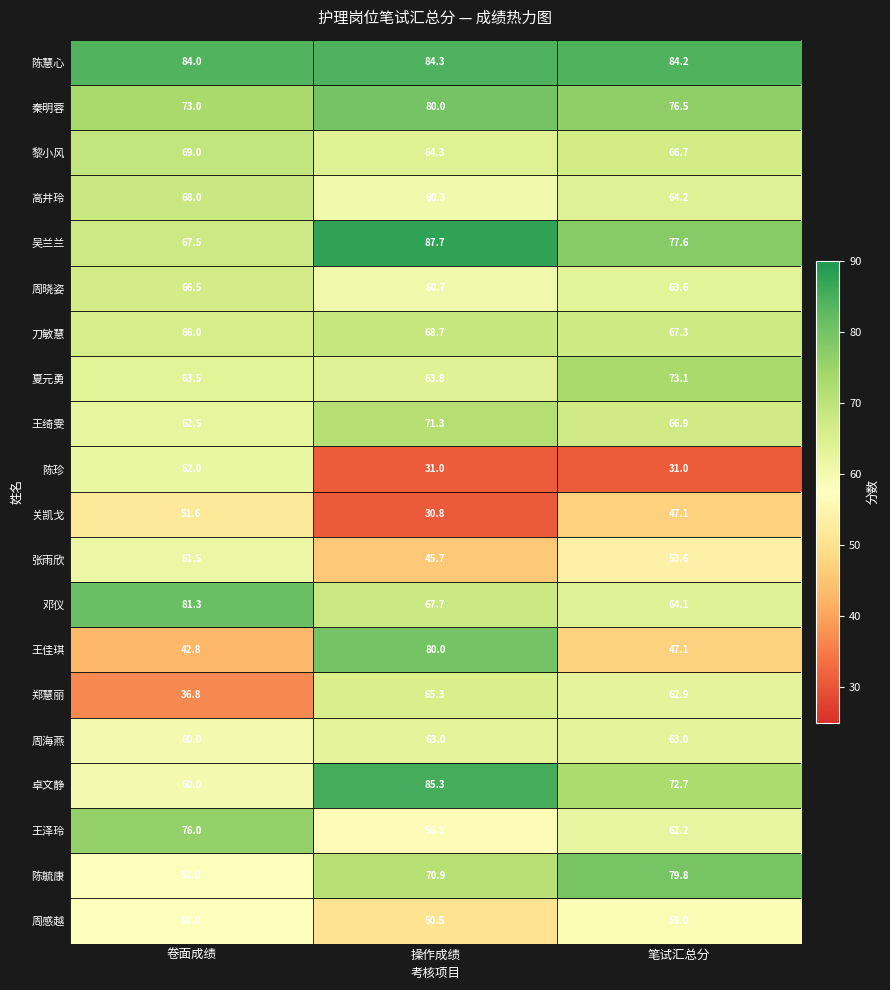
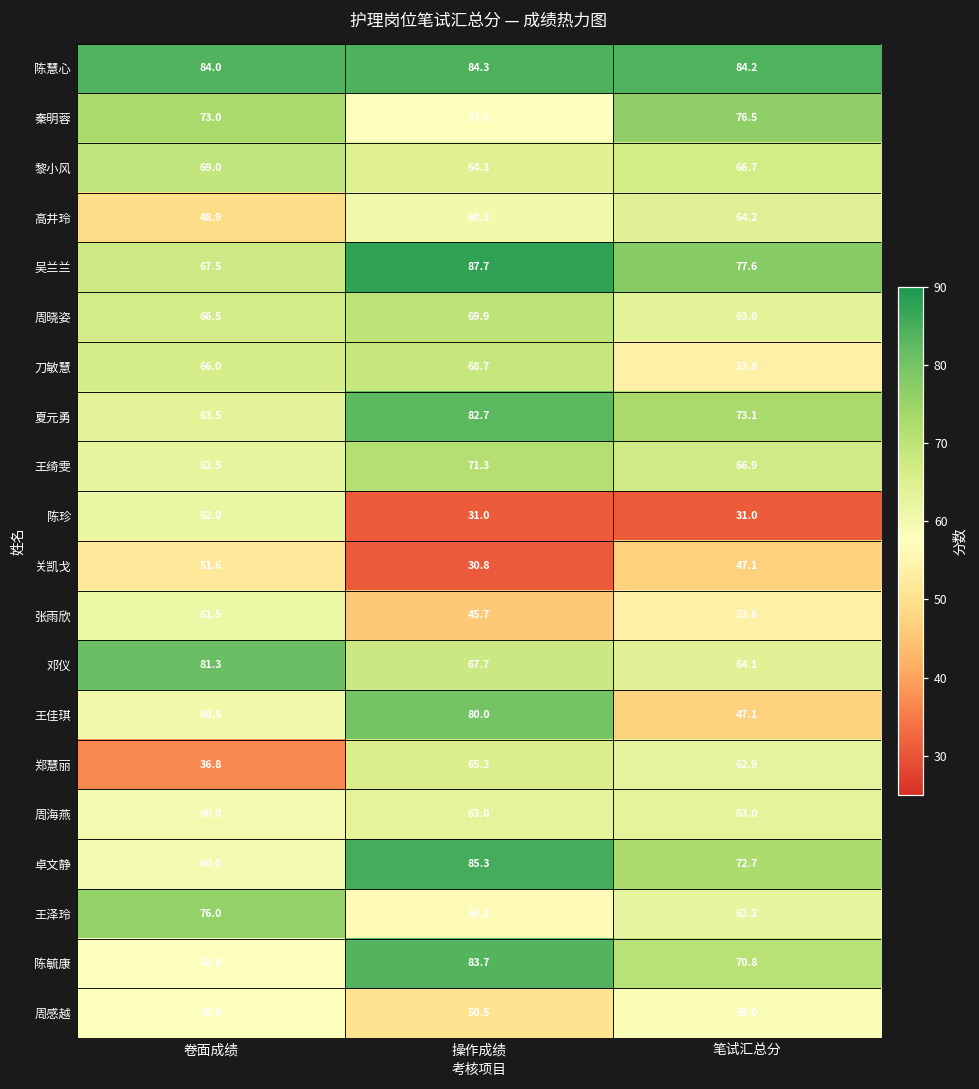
秦明蓉, 操作成绩: 80.0 -> 57.8
高井玲, 卷面成绩: 68.0 -> 48.9
周晓姿, 操作成绩: 60.7 -> 69.9
刀敏慧, 笔试汇总分: 67.3 -> 53.8
夏元勇, 操作成绩: 63.8 -> 82.7
王佳琪, 卷面成绩: 42.8 -> 60.5
陈毓康, 操作成绩: 70.9 -> 83.7
陈毓康, 笔试汇总分: 79.8 -> 70.8
